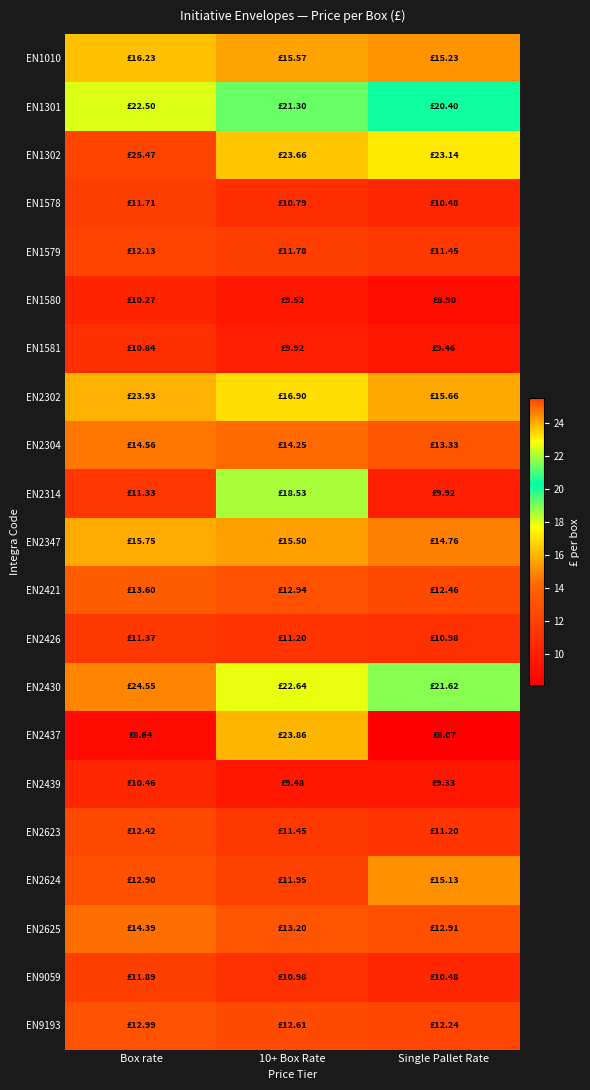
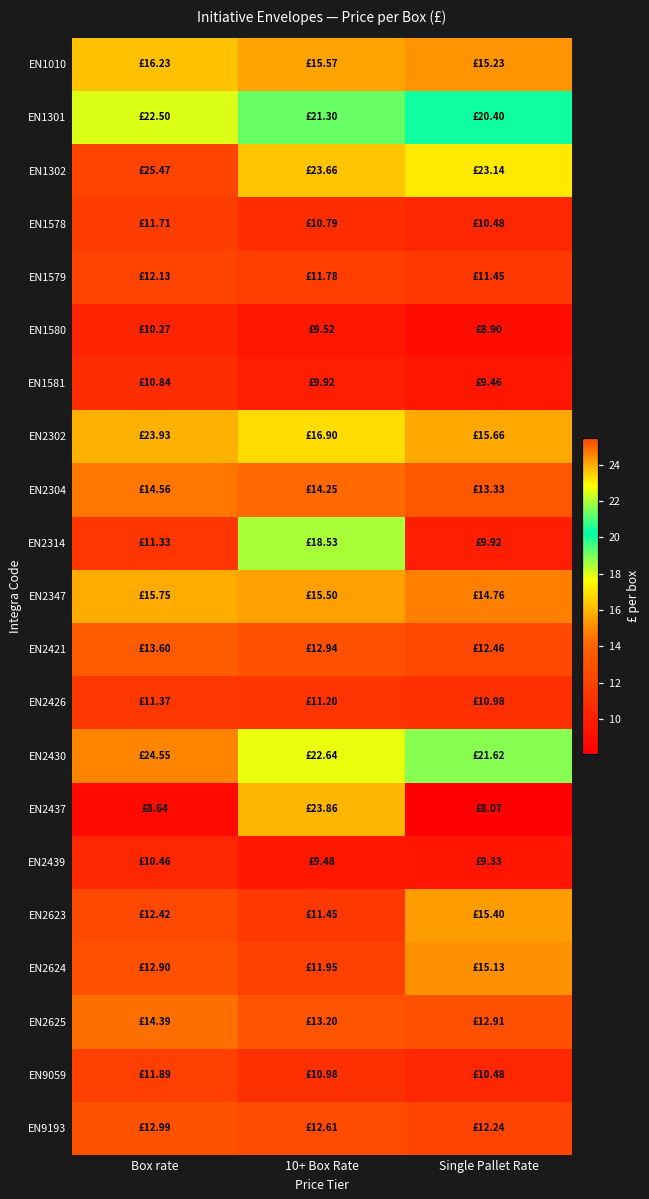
EN2623, Single Pallet Rate: £11.20 -> £15.40
